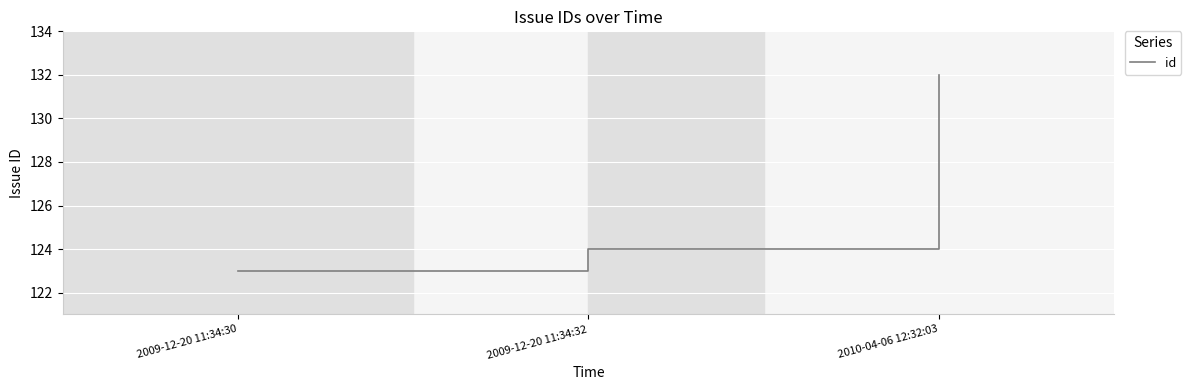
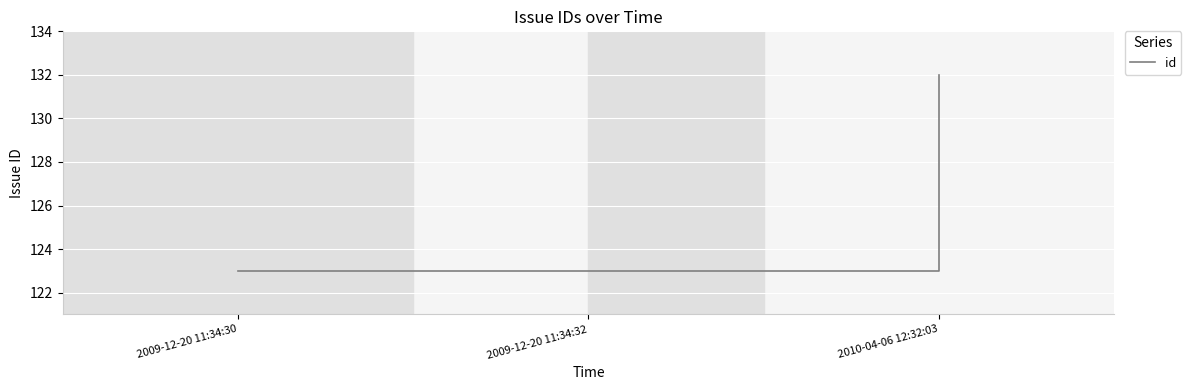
2009-12-20 11:34:32: 124 -> 123
